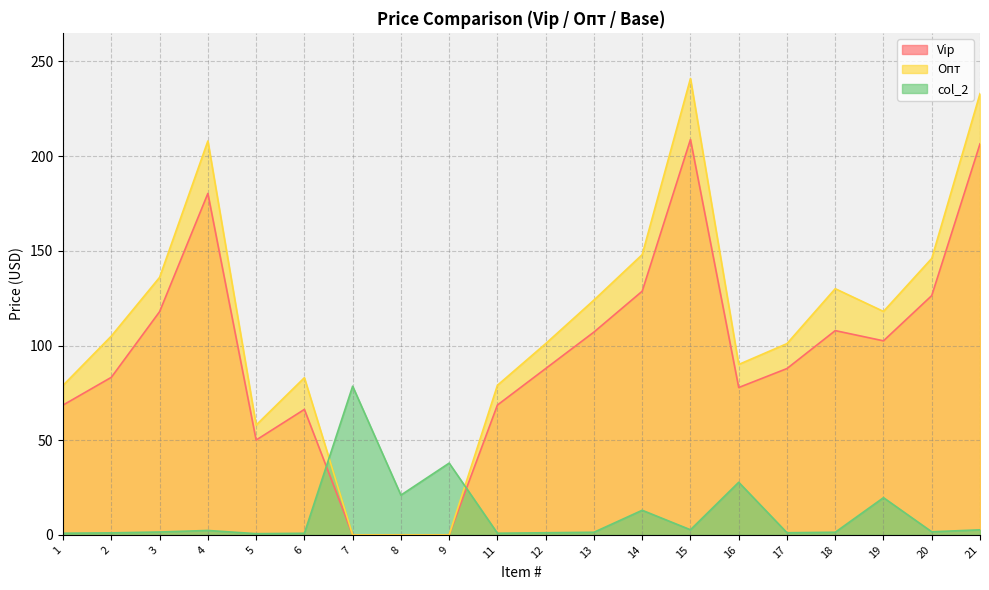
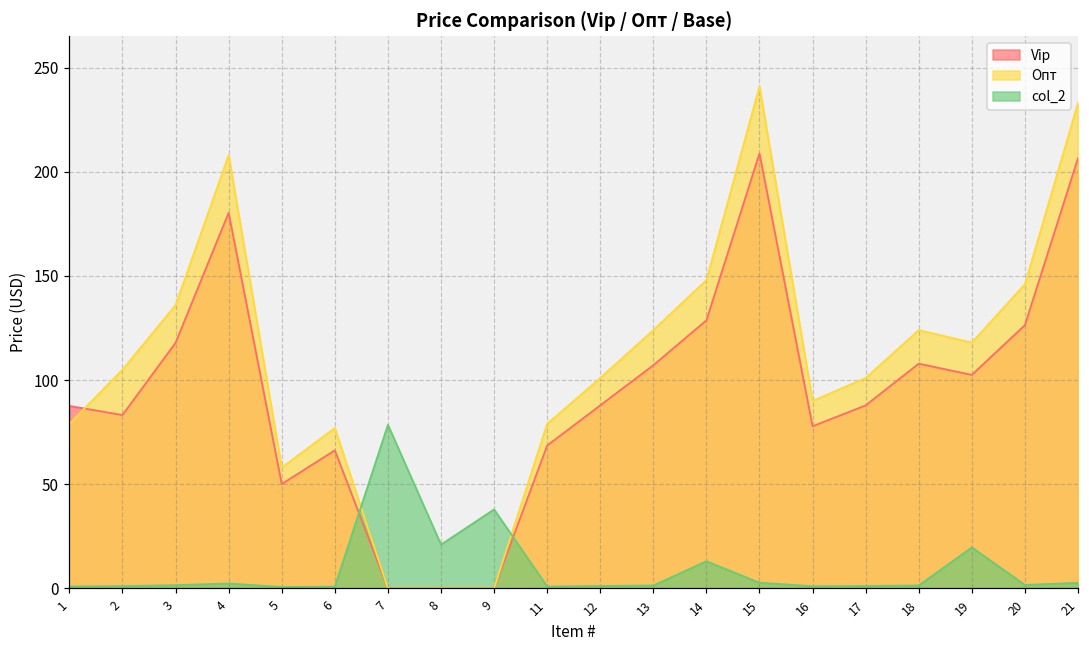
Vip, 1: 69 -> 88
Опт, 6: 83 -> 77
col_2, 16: 28 -> 1
Опт, 18: 130 -> 124
